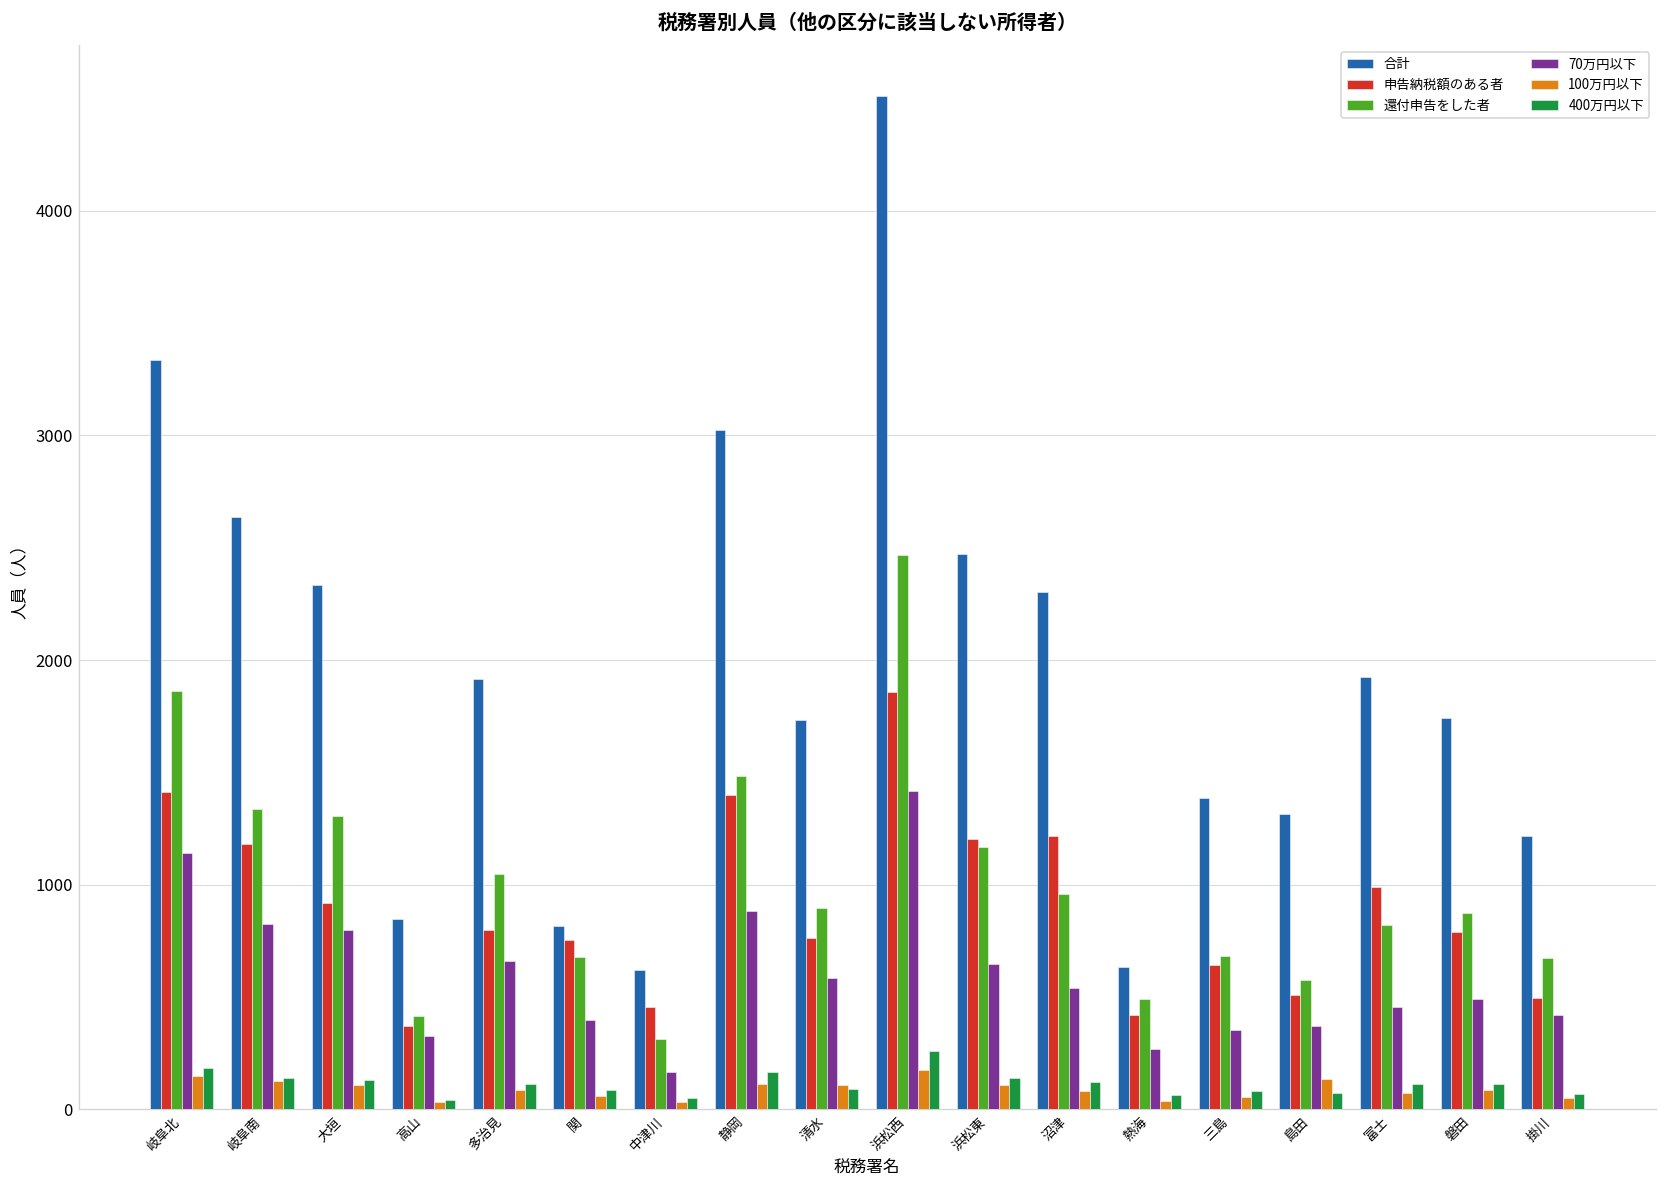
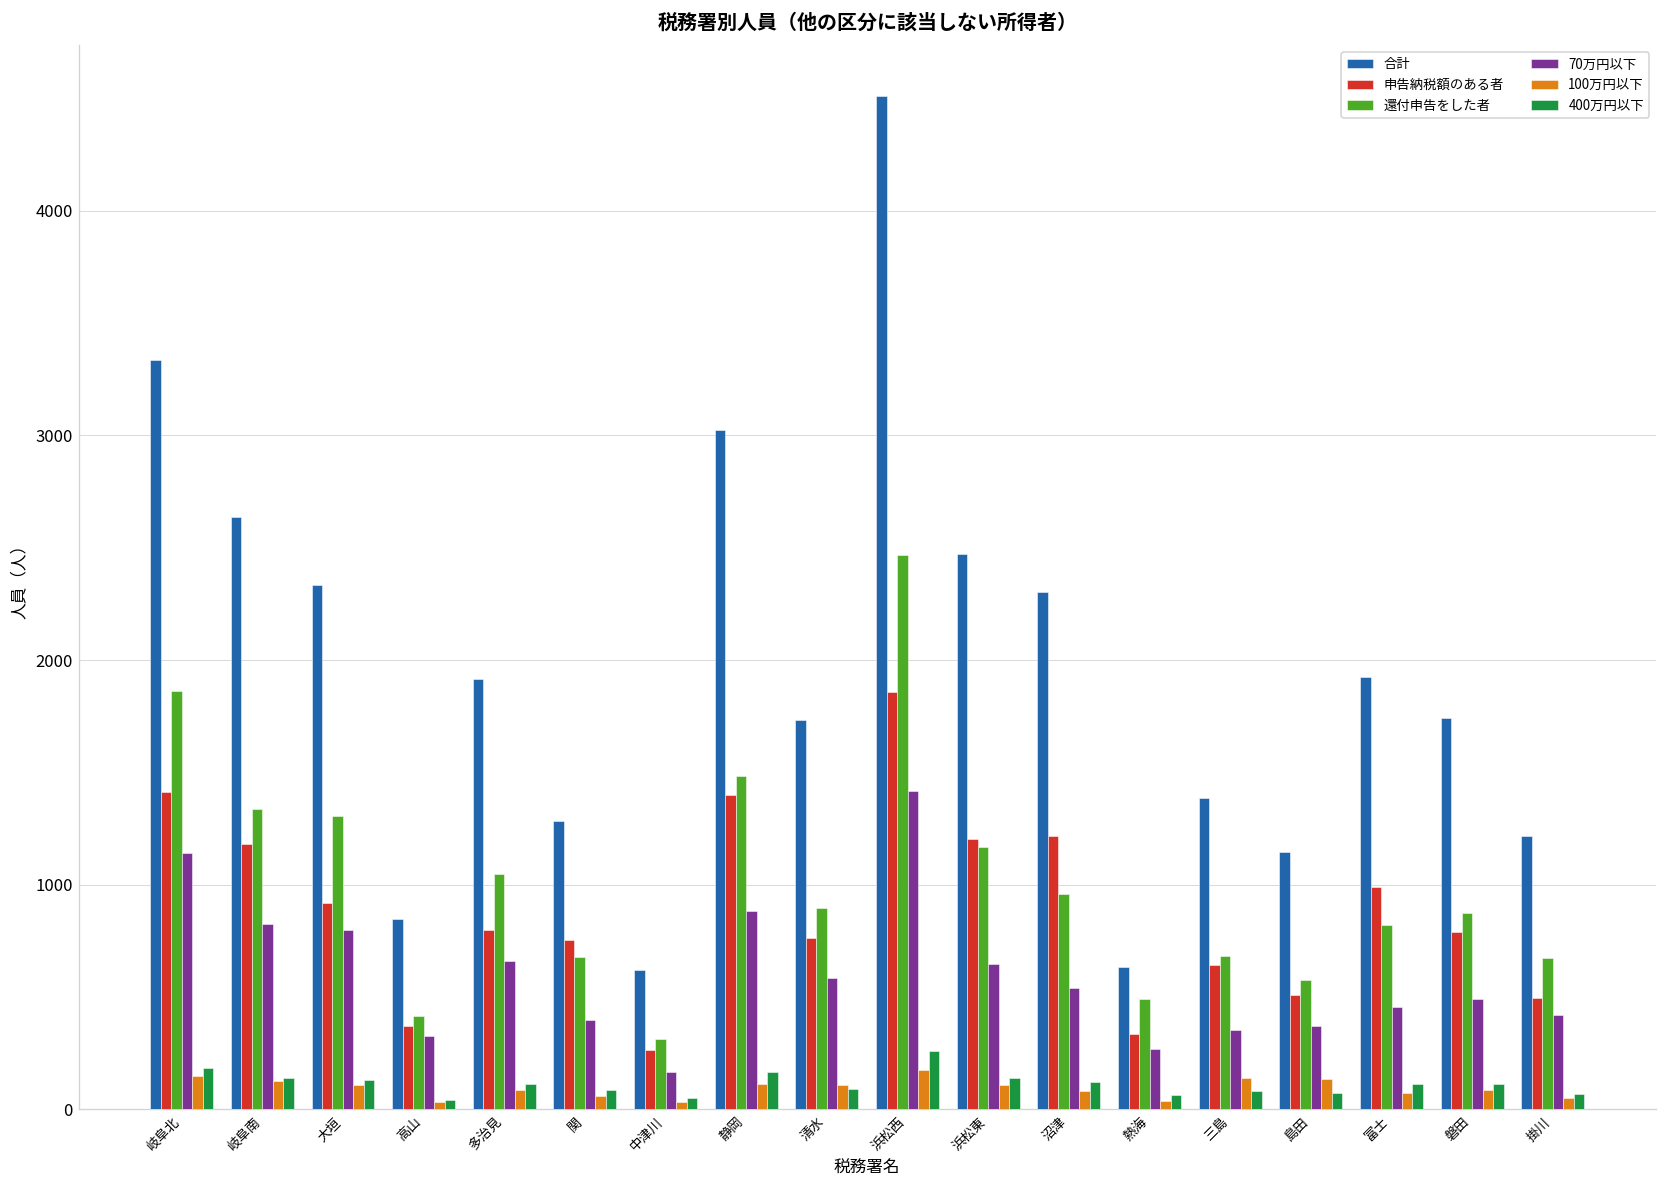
合計, 関: 820 -> 1290
申告納税額のある者, 中津川: 450 -> 270
申告納税額のある者, 熱海: 420 -> 340
100万円以下, 三島: 60 -> 140
合計, 島田: 1320 -> 1140
